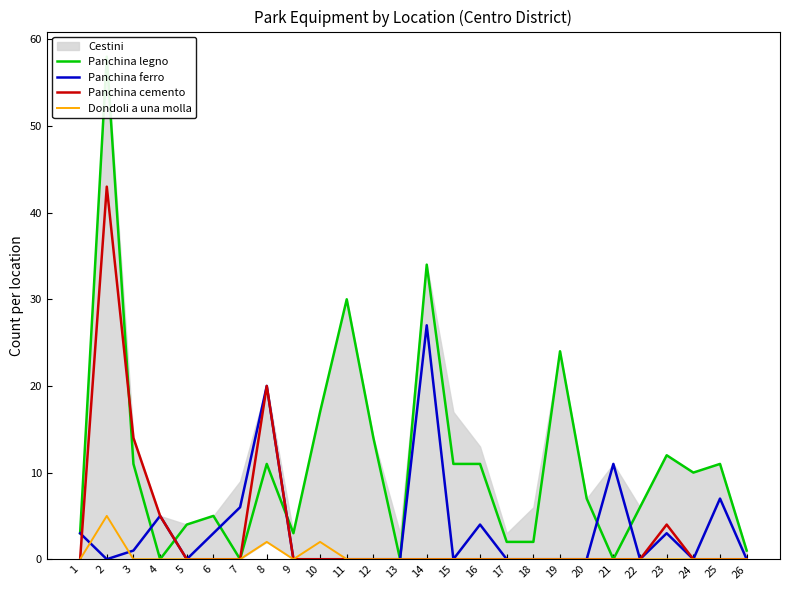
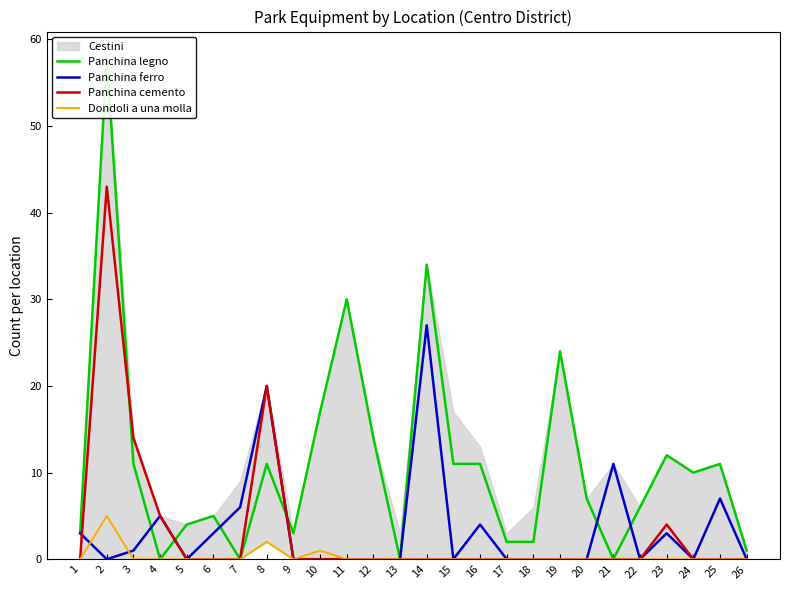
Dondoli a una molla, 10: 2 -> 1
